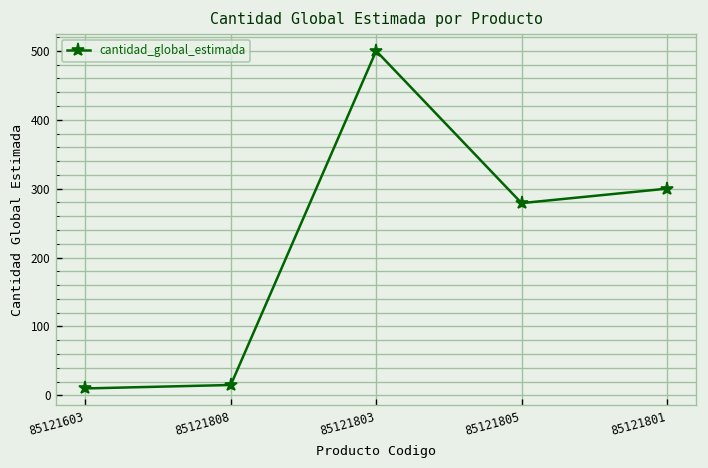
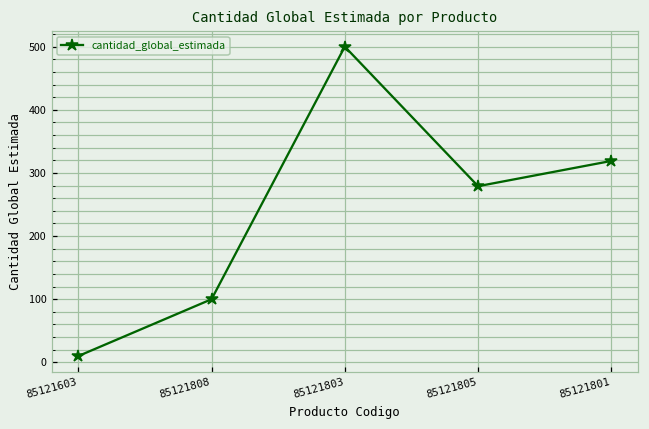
85121808: 20 -> 100
85121801: 300 -> 320
